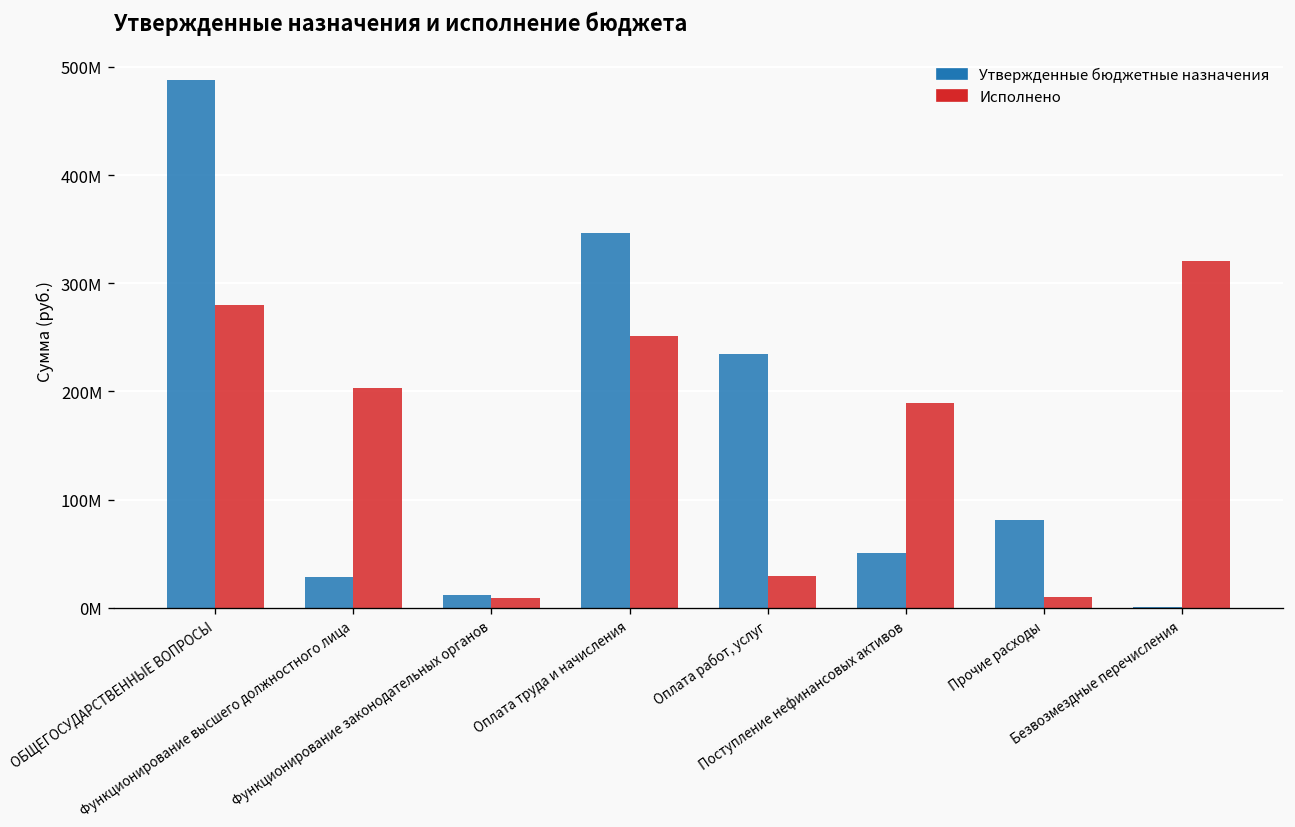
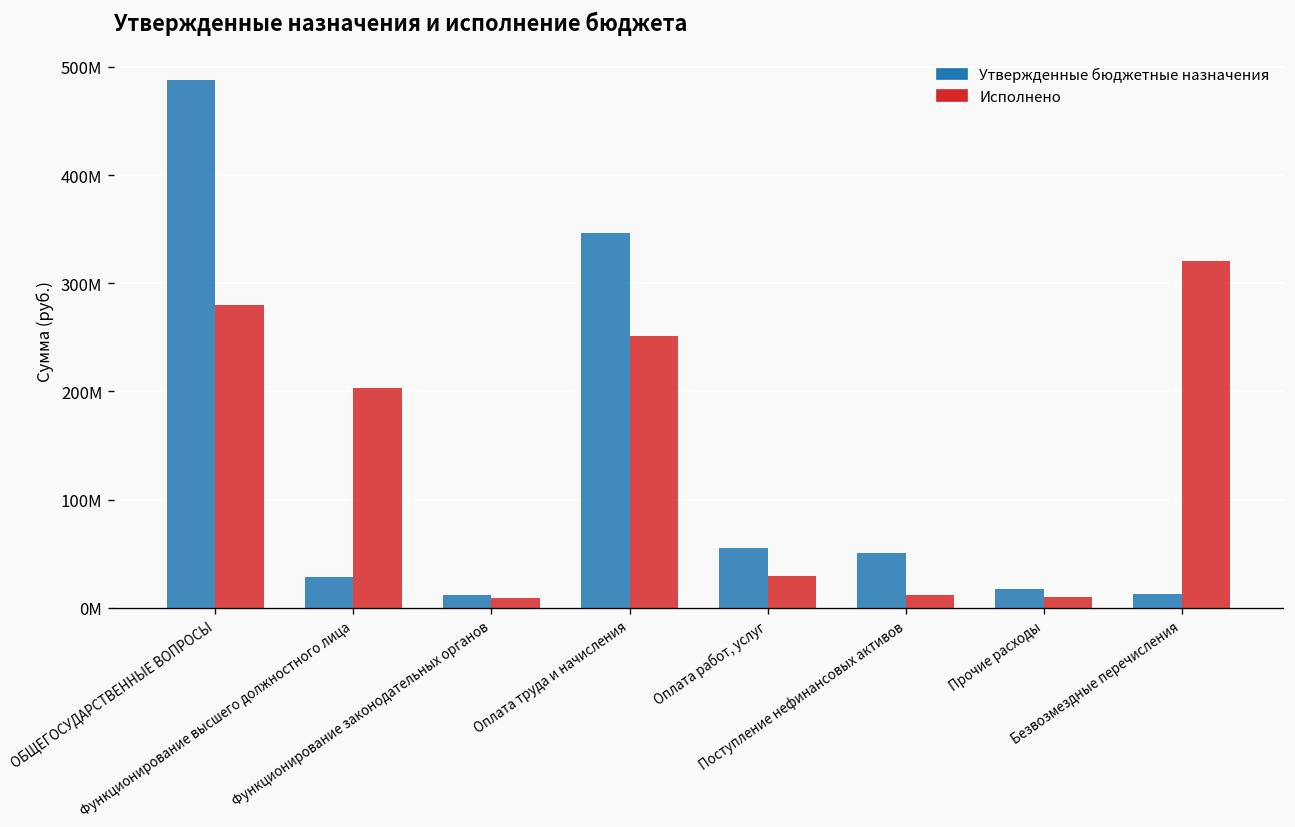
Утвержденные бюджетные назначения, Оплата работ, услуг: 230000000 -> 50000000
Исполнено, Поступление нефинансовых активов: 190000000 -> 10000000
Утвержденные бюджетные назначения, Прочие расходы: 80000000 -> 20000000
Утвержденные бюджетные назначения, Безвозмездные перечисления: 0 -> 10000000
